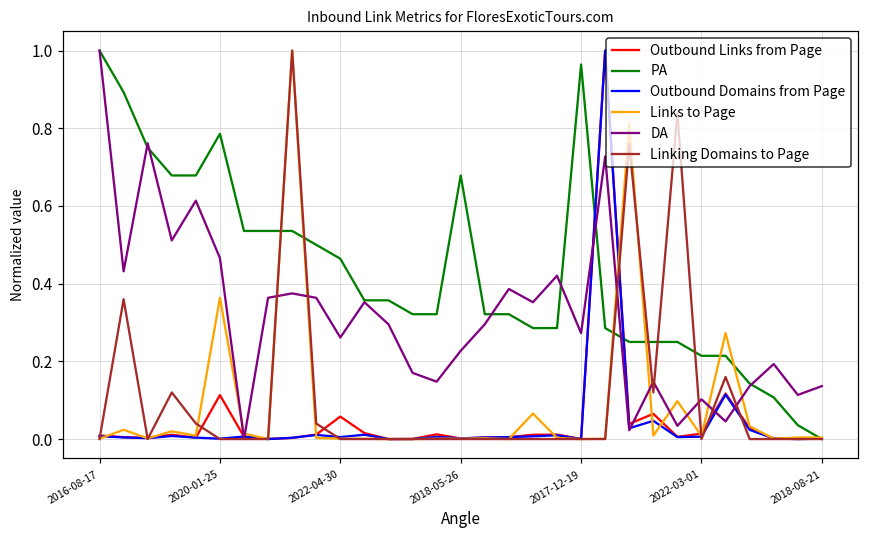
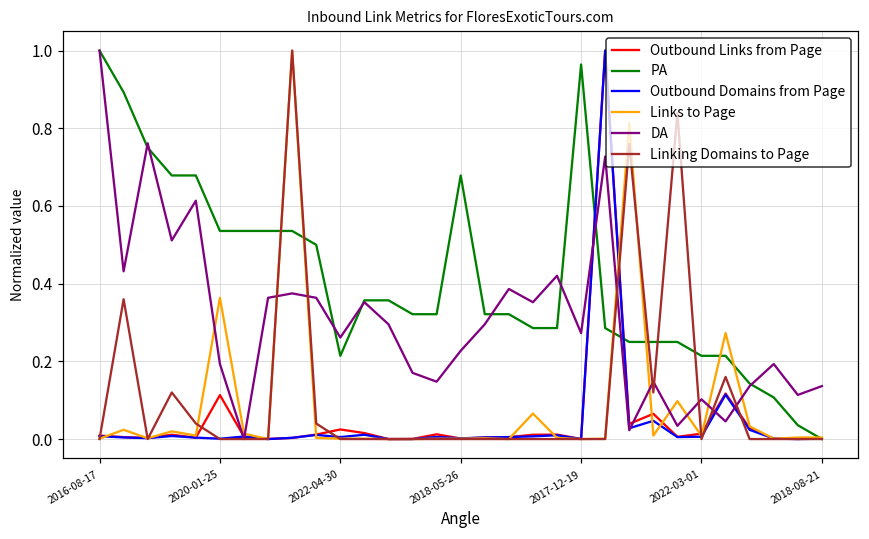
PA, 2020-01-25: 0.79 -> 0.54
DA, 2020-01-25: 0.47 -> 0.19
Outbound Links from Page, 2022-04-30: 0.06 -> 0.02
PA, 2022-04-30: 0.46 -> 0.21
